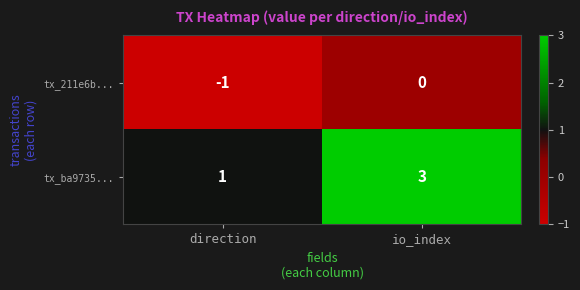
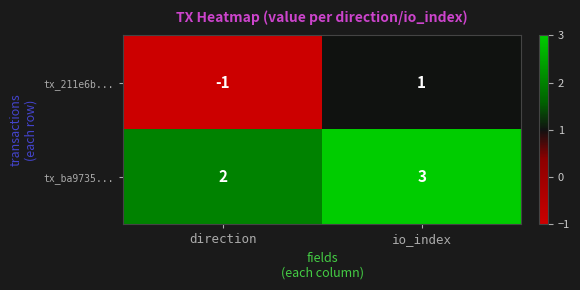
tx_211e6b..., io_index: 0 -> 1
tx_ba9735..., direction: 1 -> 2
